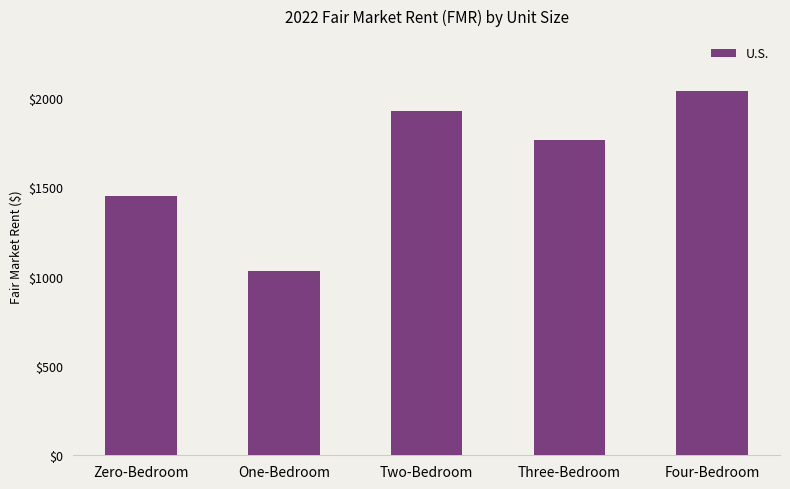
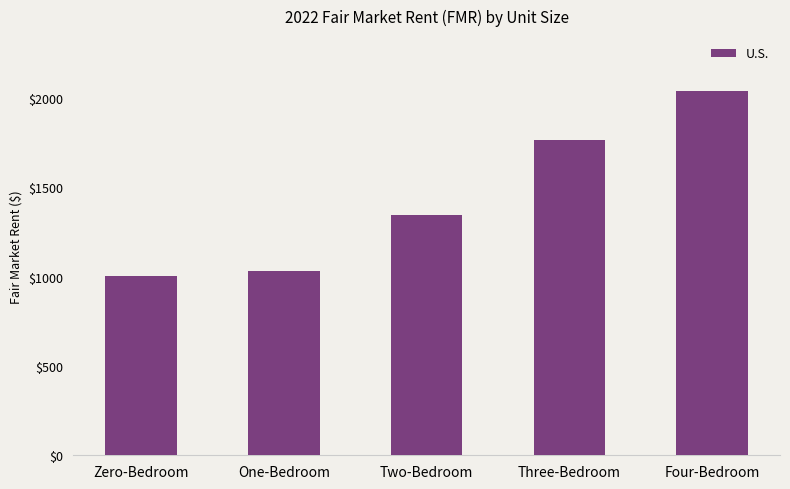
Zero-Bedroom: $1450 -> $1000
Two-Bedroom: $1930 -> $1340
